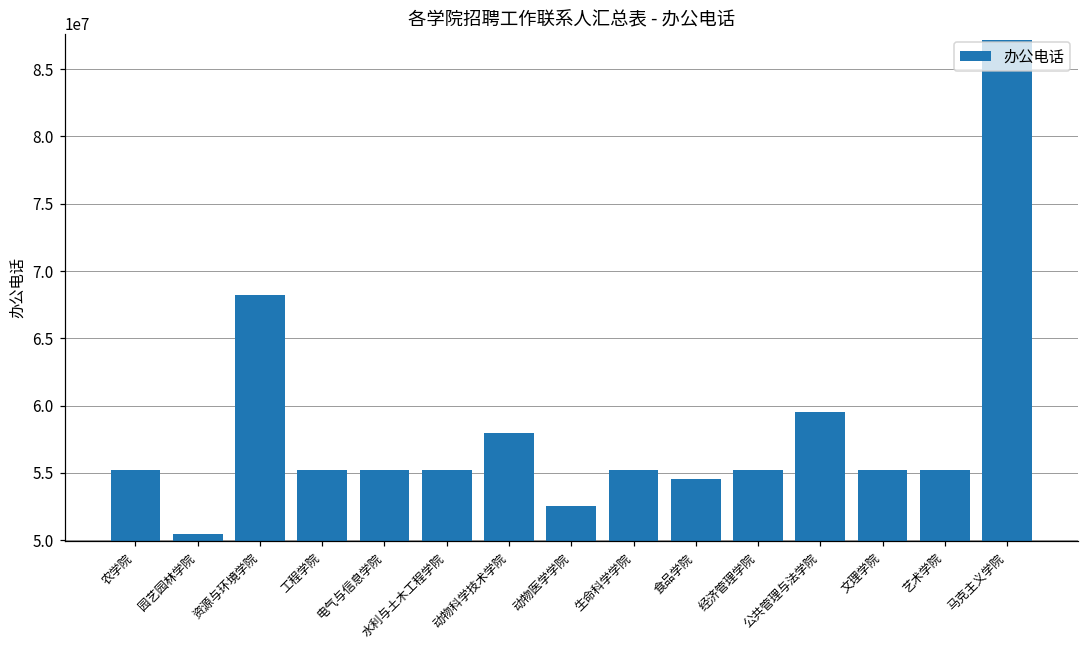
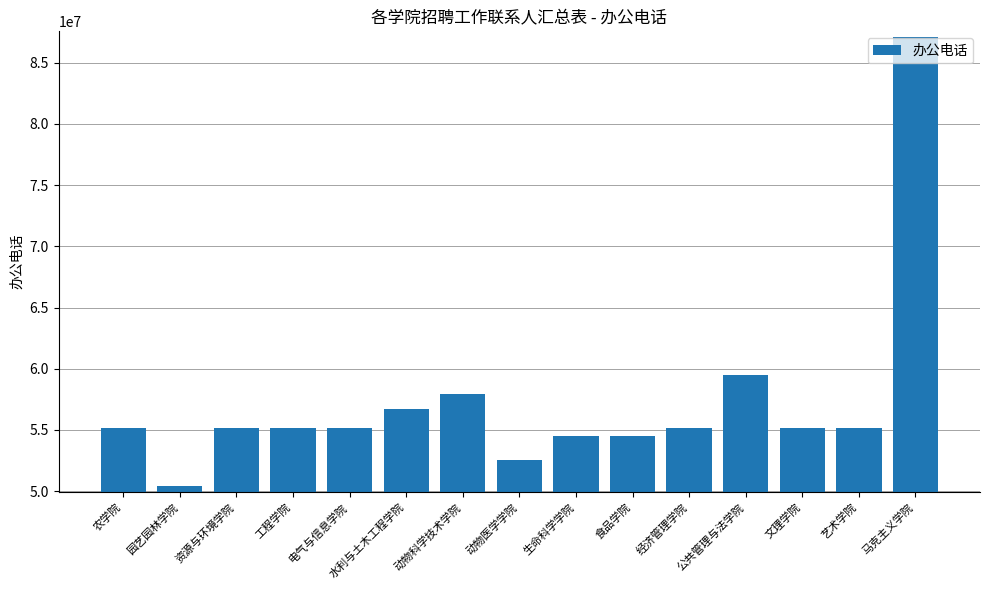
资源与环境学院: 68300000 -> 55200000
水利与土木工程学院: 55200000 -> 56700000
生命科学学院: 55200000 -> 54500000
